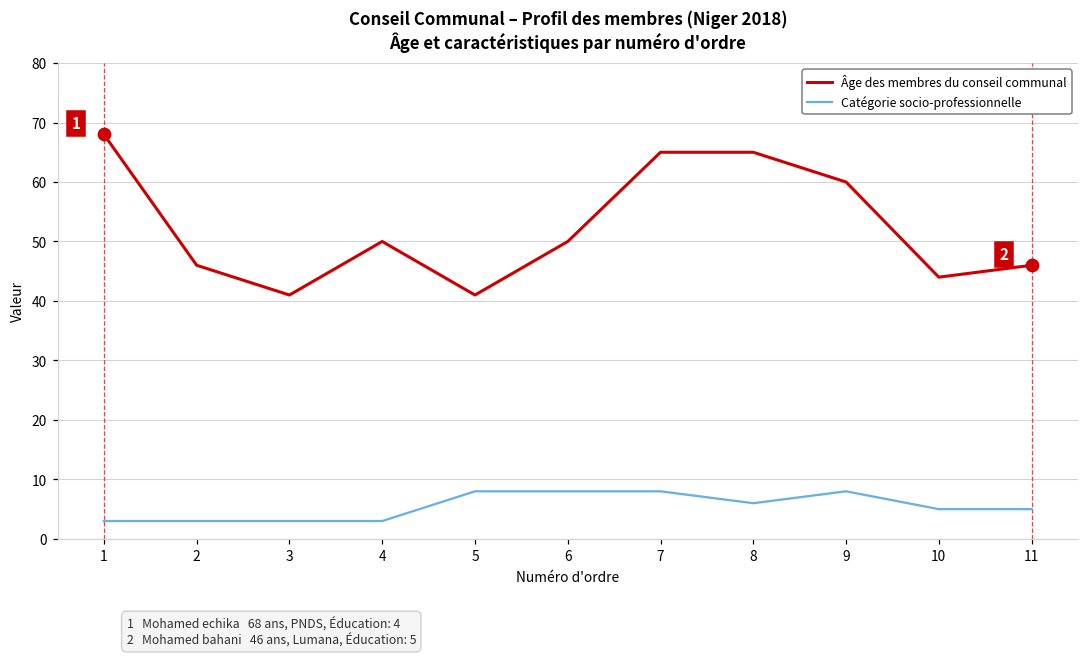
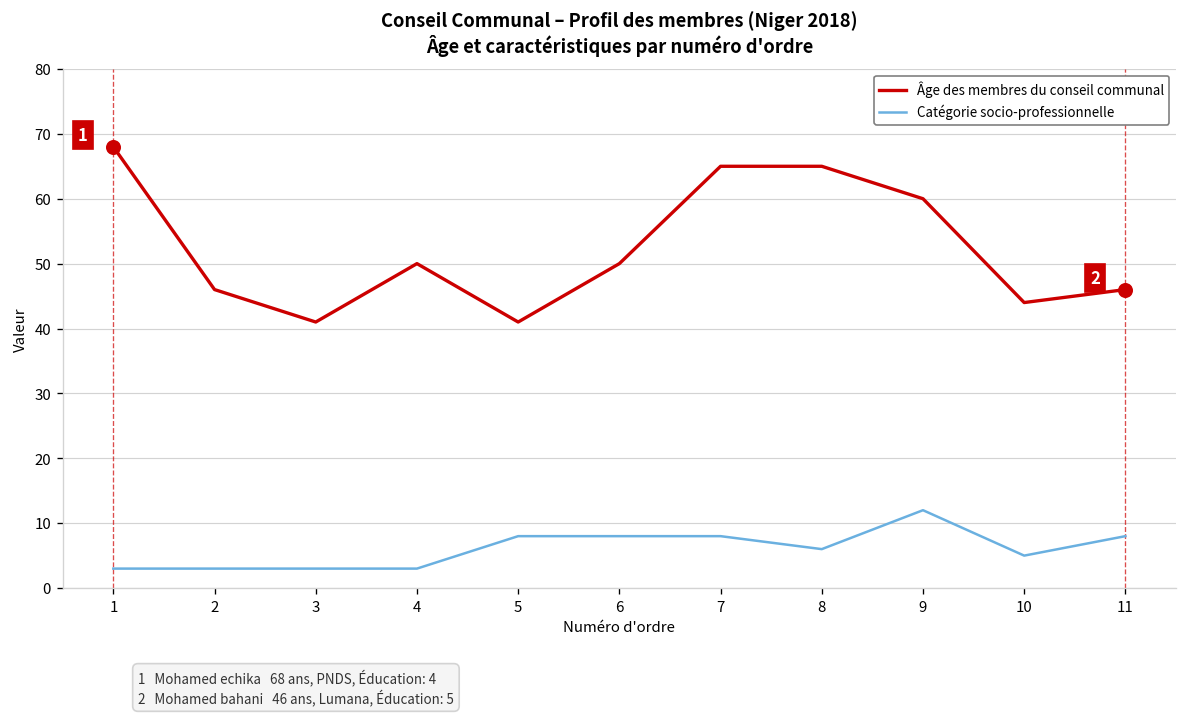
Catégorie socio-professionnelle, 9: 8 -> 12
Catégorie socio-professionnelle, 11: 5 -> 8
